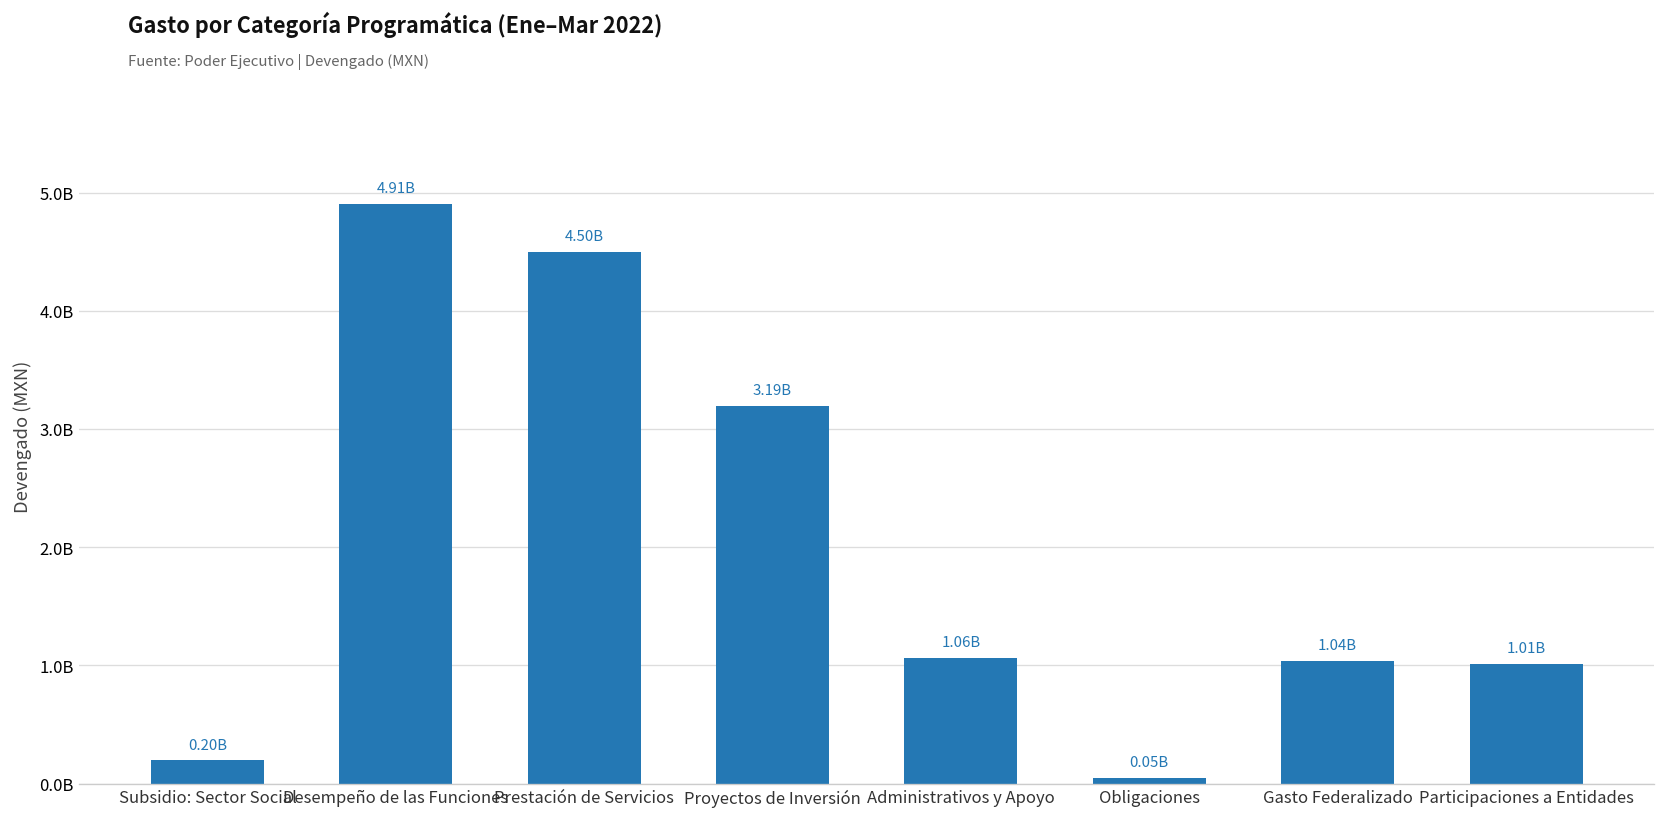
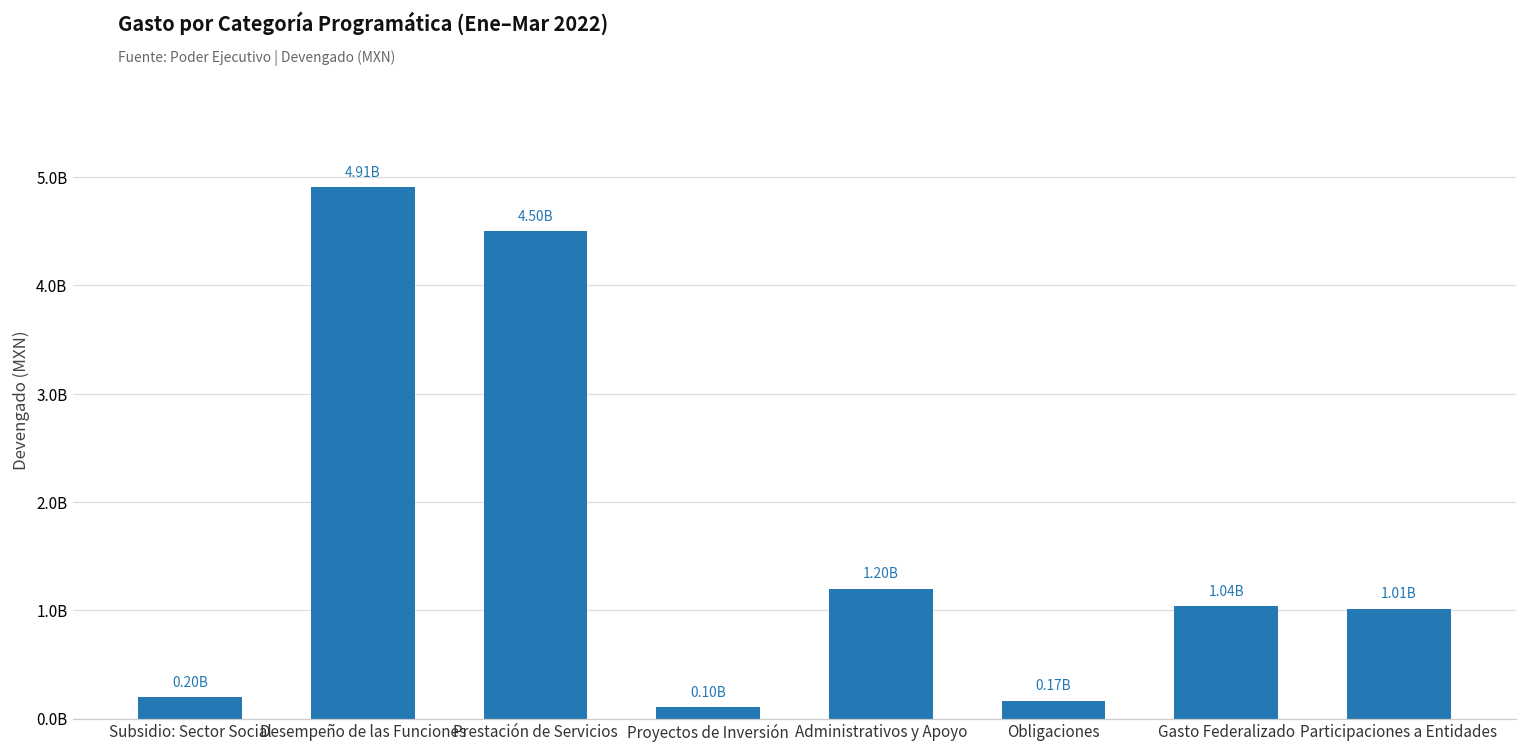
Proyectos de Inversión: 3.19B -> 0.10B
Administrativos y Apoyo: 1.06B -> 1.20B
Obligaciones: 0.05B -> 0.17B
